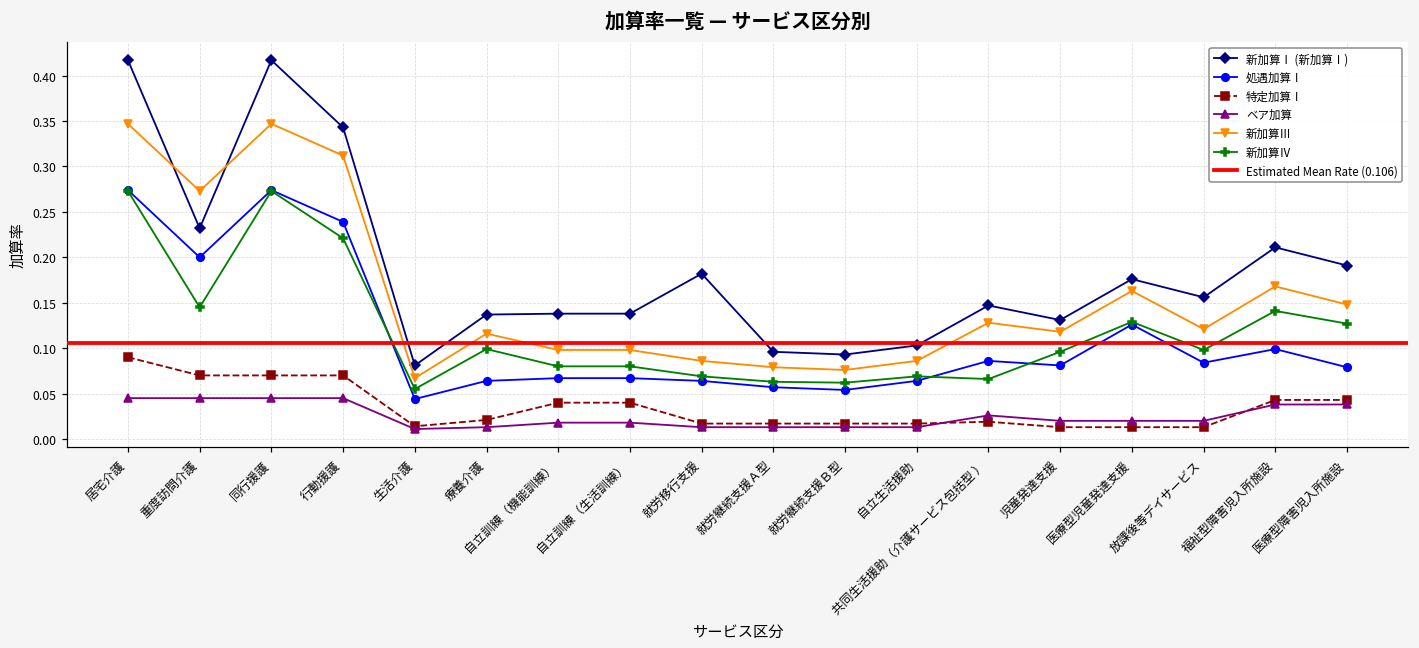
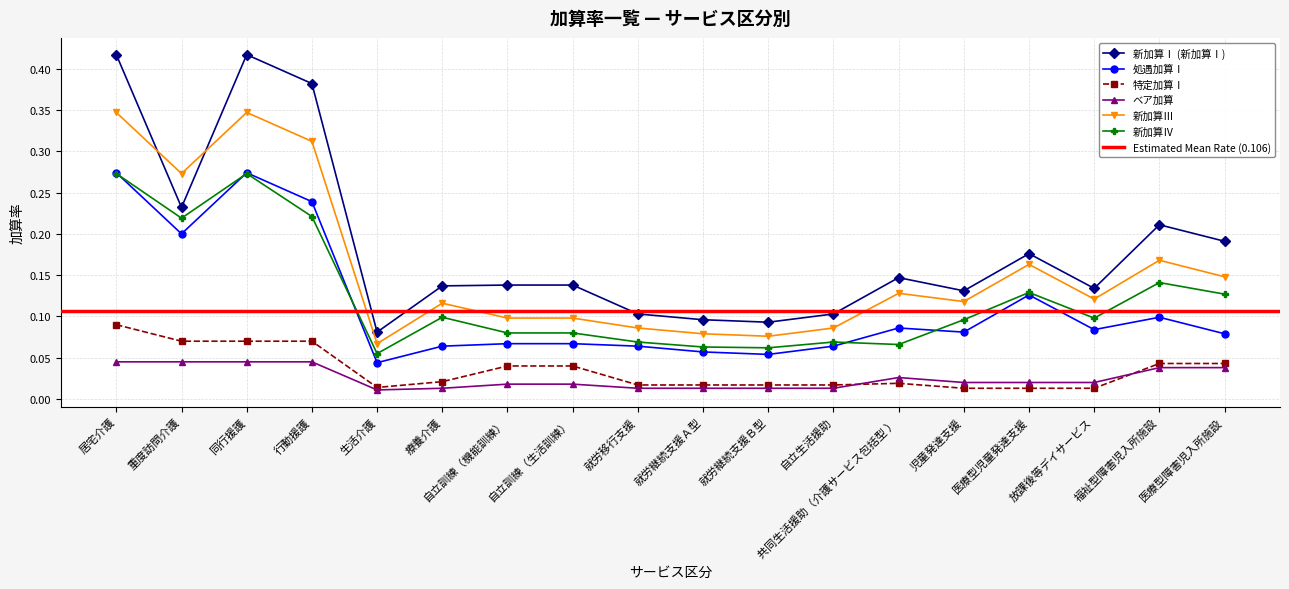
新加算Ⅳ, 重度訪問介護: 0.15 -> 0.22
新加算Ⅰ (新加算Ⅰ), 行動援護: 0.34 -> 0.38
新加算Ⅰ (新加算Ⅰ), 就労移行支援: 0.18 -> 0.10
新加算Ⅰ (新加算Ⅰ), 放課後等デイサービス: 0.16 -> 0.13
